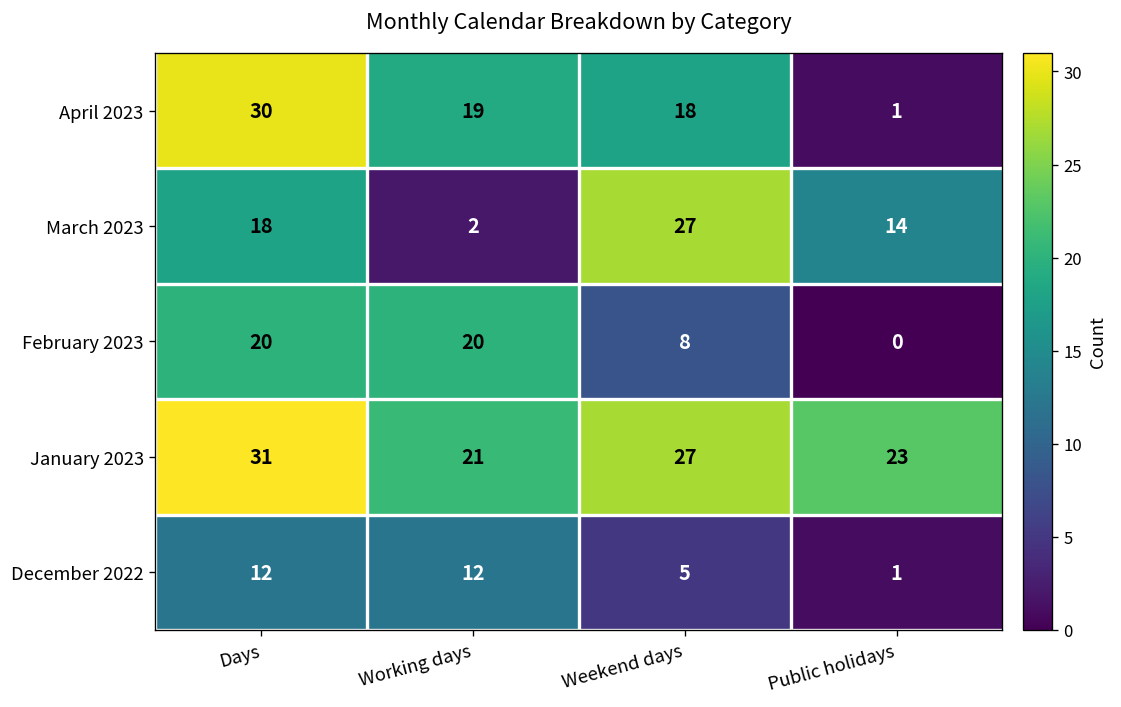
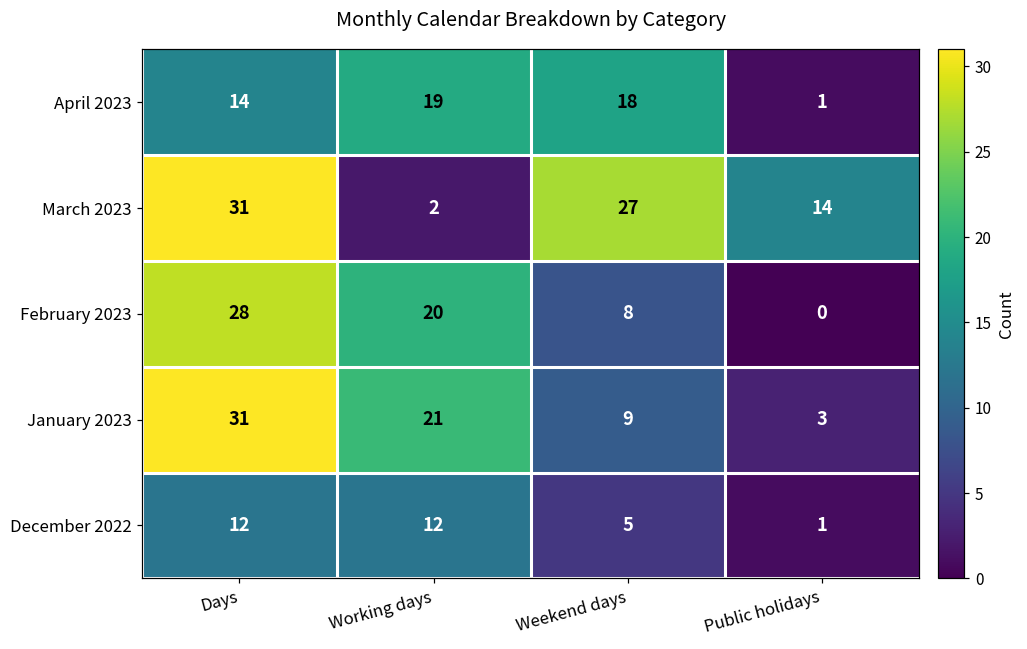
April 2023, Days: 30 -> 14
March 2023, Days: 18 -> 31
February 2023, Days: 20 -> 28
January 2023, Weekend days: 27 -> 9
January 2023, Public holidays: 23 -> 3
